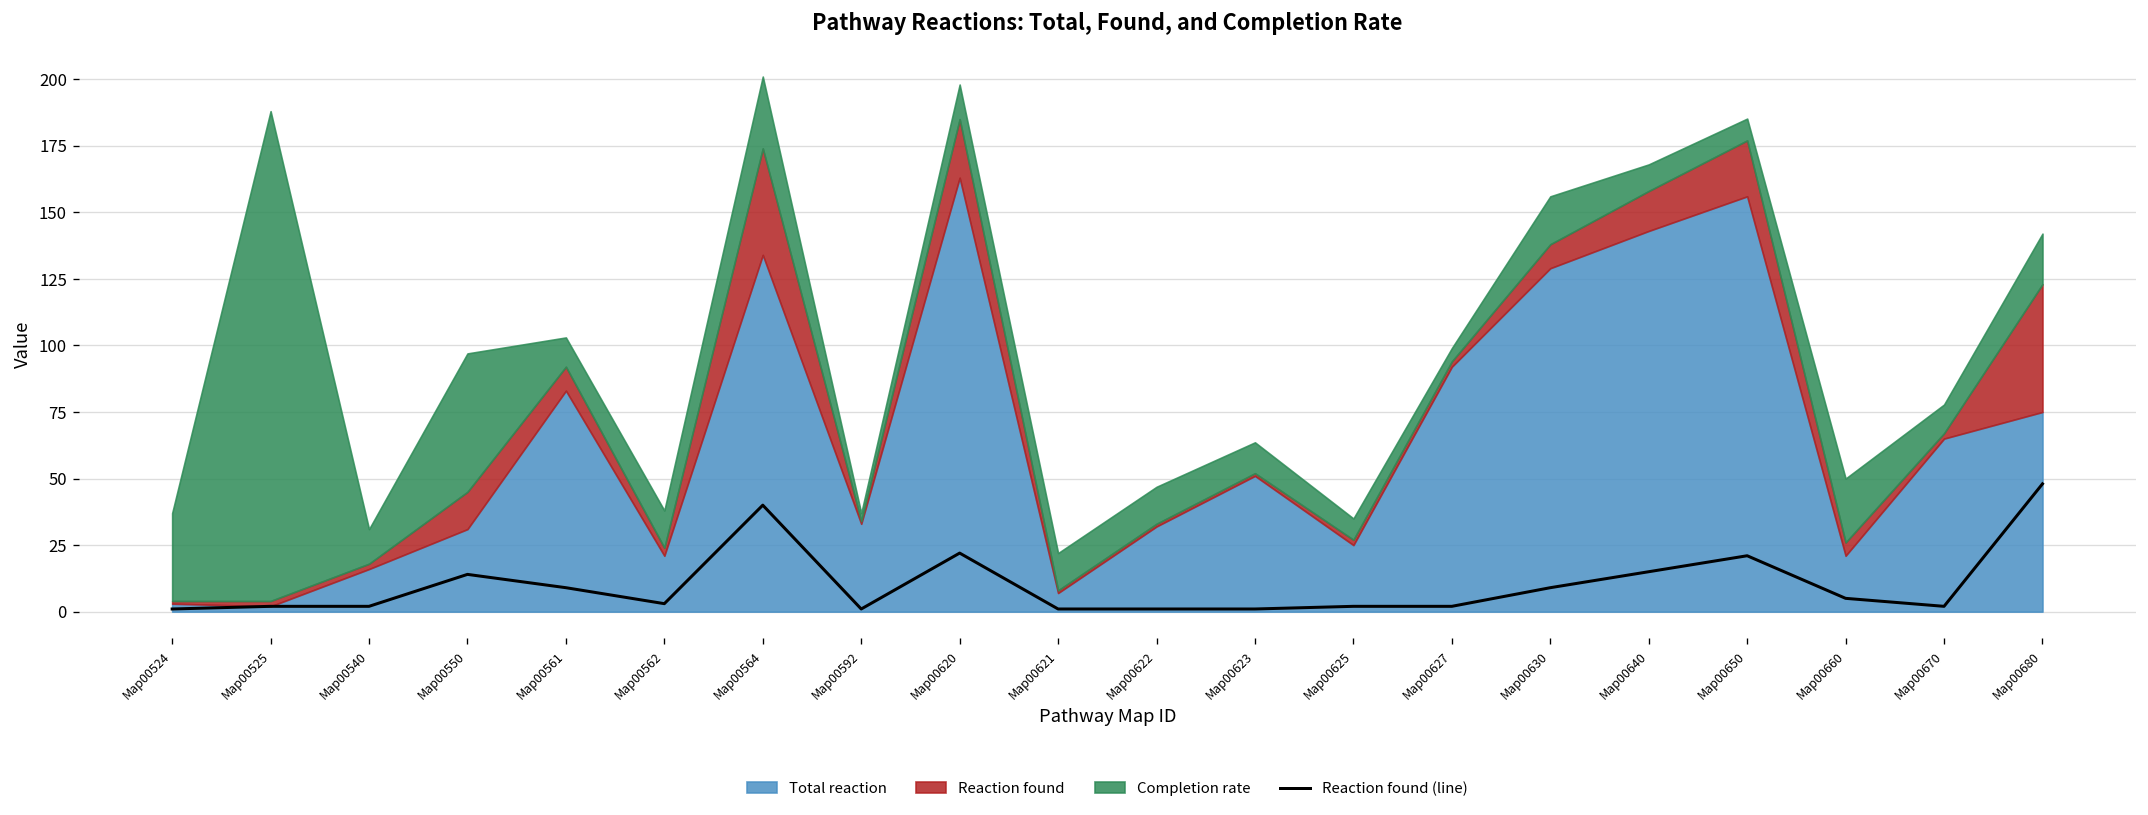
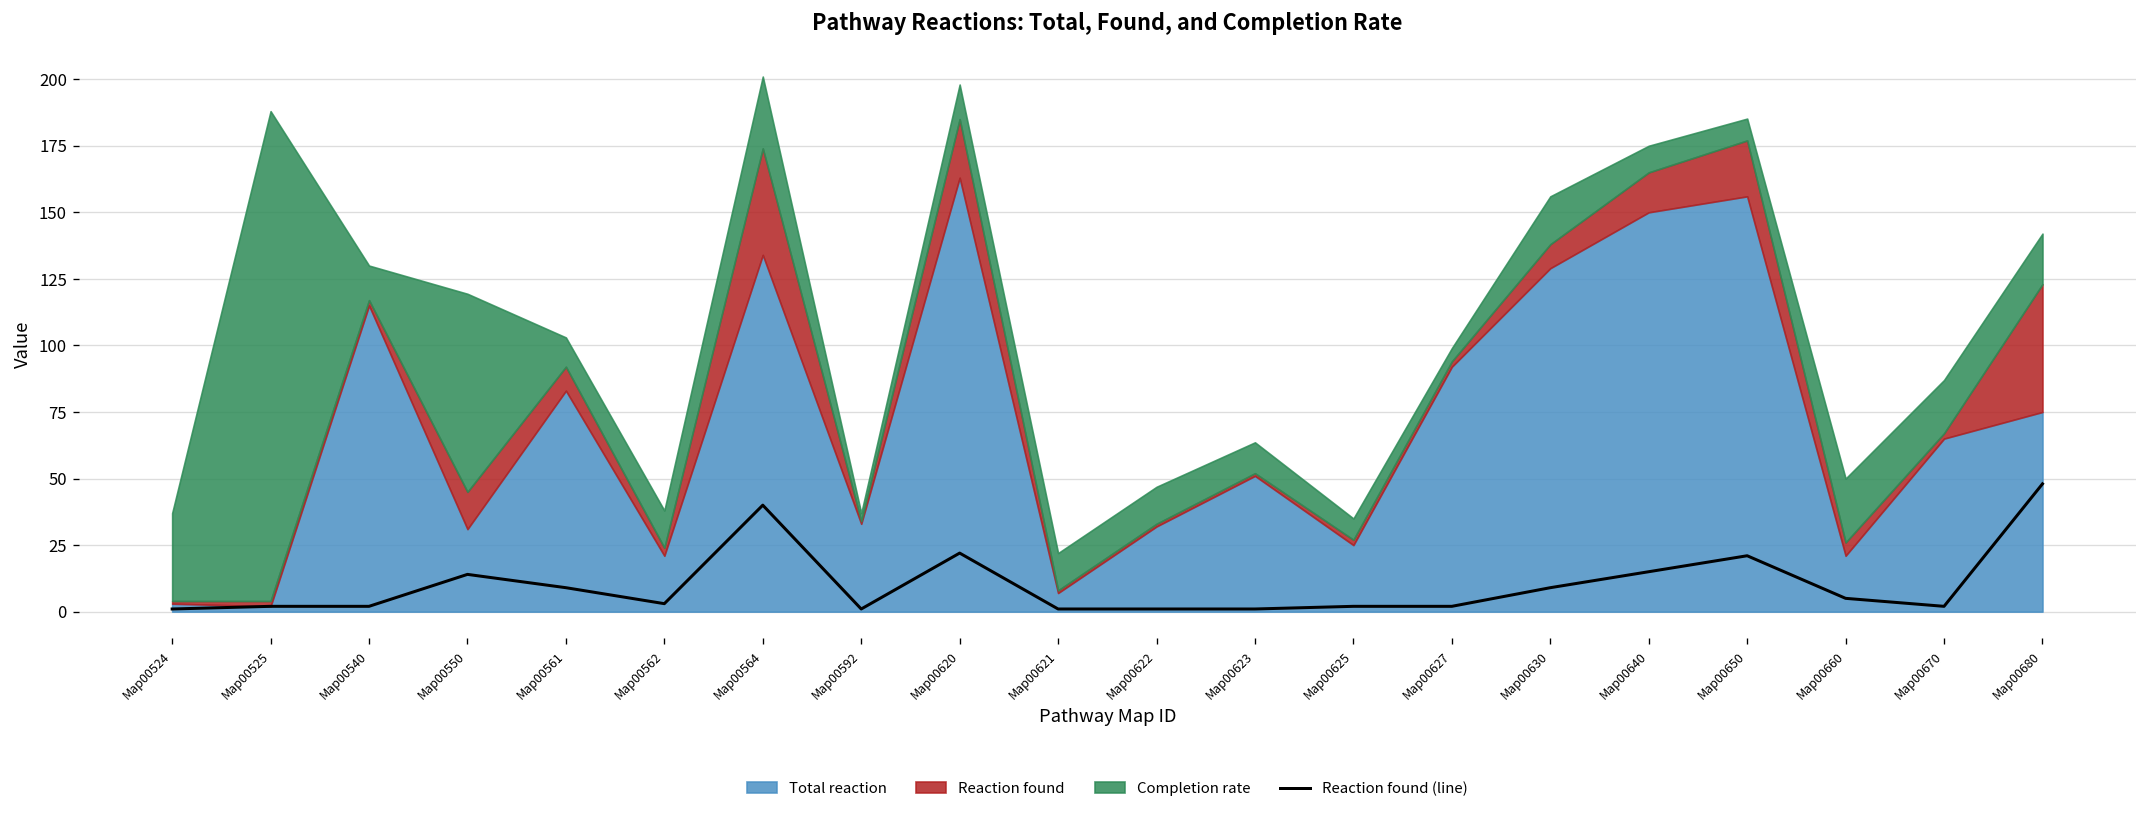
Total reaction, Map00540: 16 -> 115
Completion rate, Map00550: 52 -> 74
Total reaction, Map00640: 143 -> 150
Completion rate, Map00670: 11 -> 20
